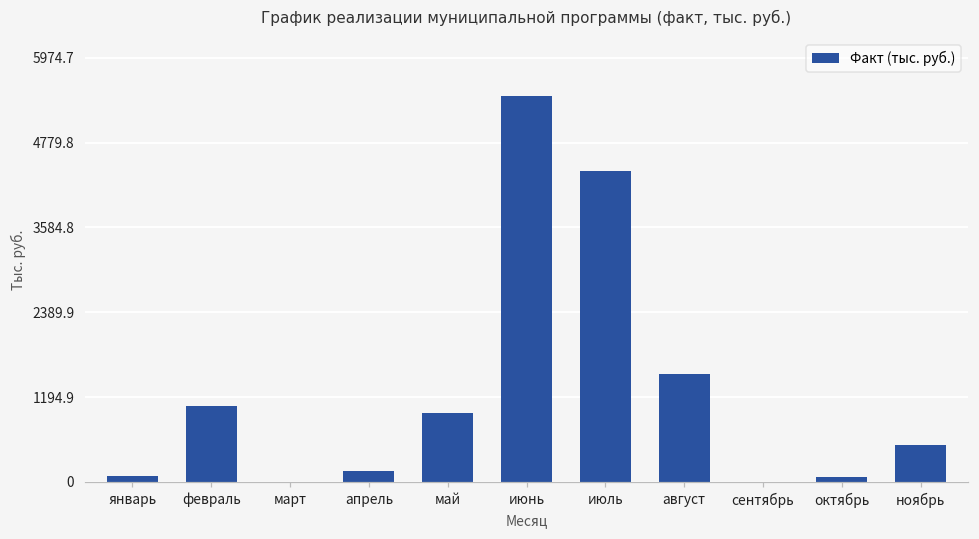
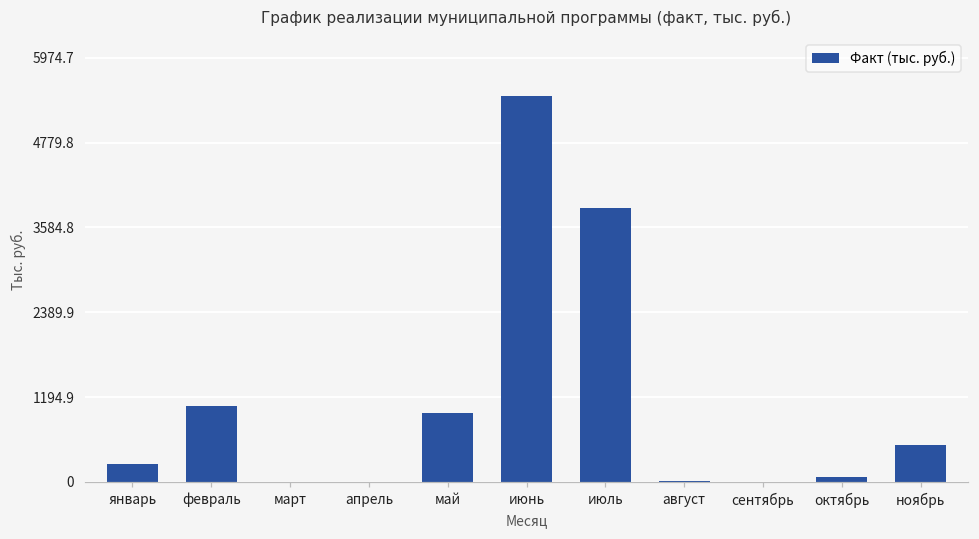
январь: 100 -> 300
апрель: 100 -> 0
июль: 4400 -> 3900
август: 1500 -> 0
